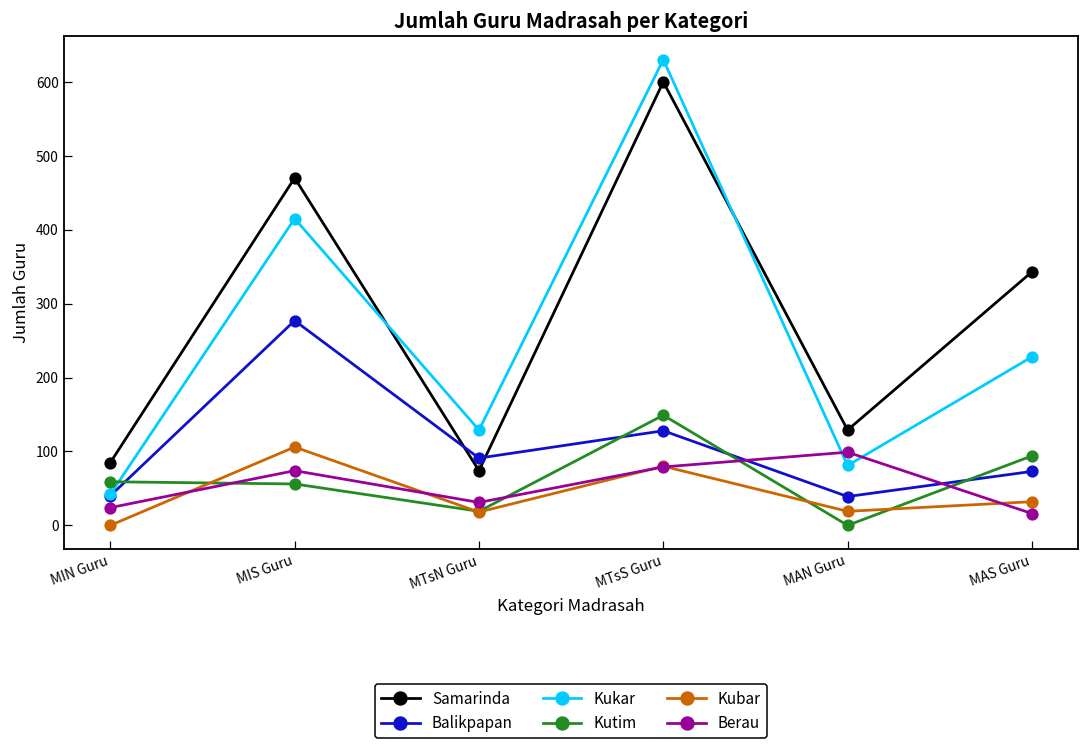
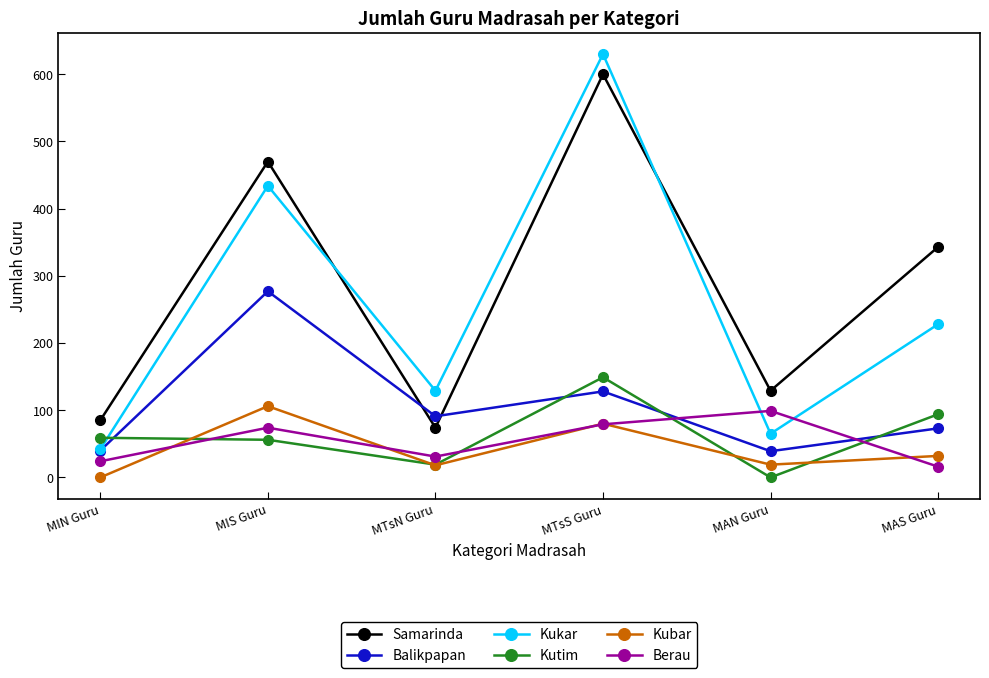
Kukar, MIS Guru: 420 -> 430
Kukar, MAN Guru: 80 -> 70
